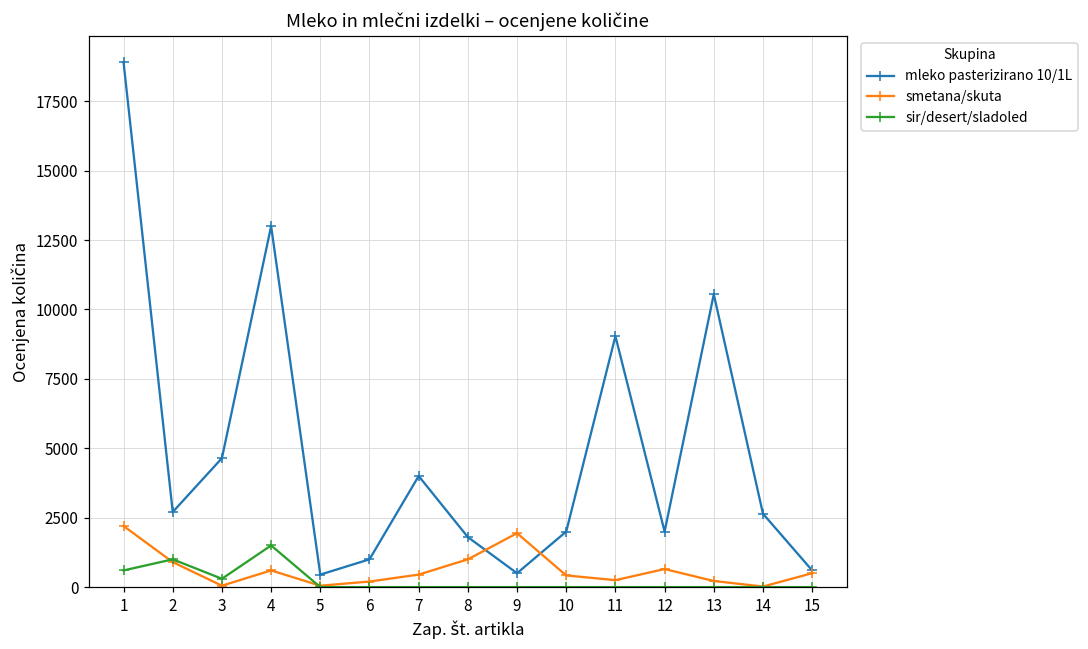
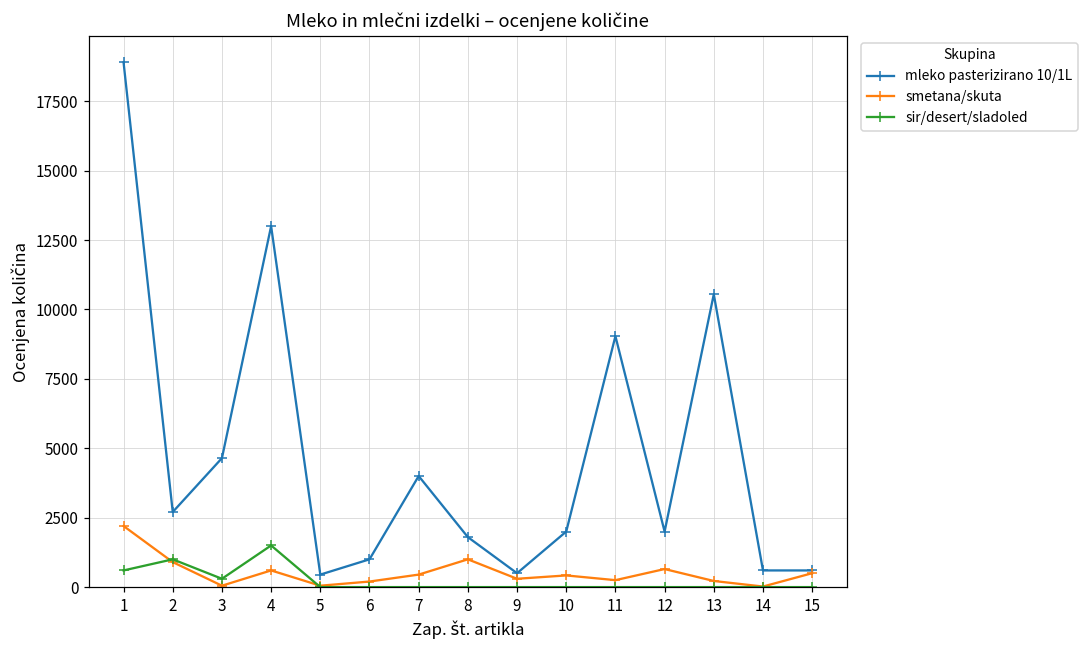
smetana/skuta, 9: 1900 -> 300
mleko pasterizirano 10/1L, 14: 2600 -> 600
